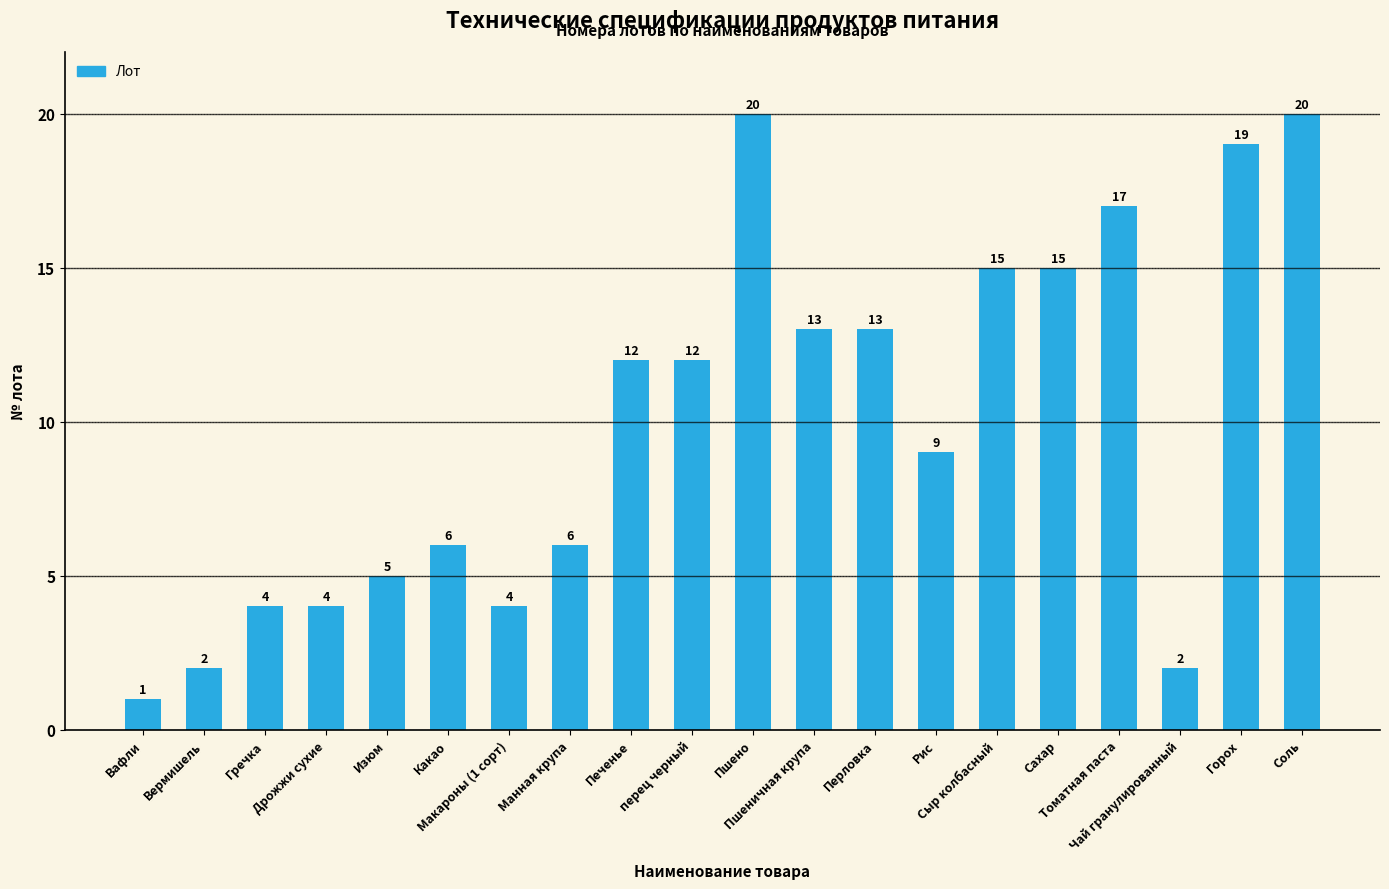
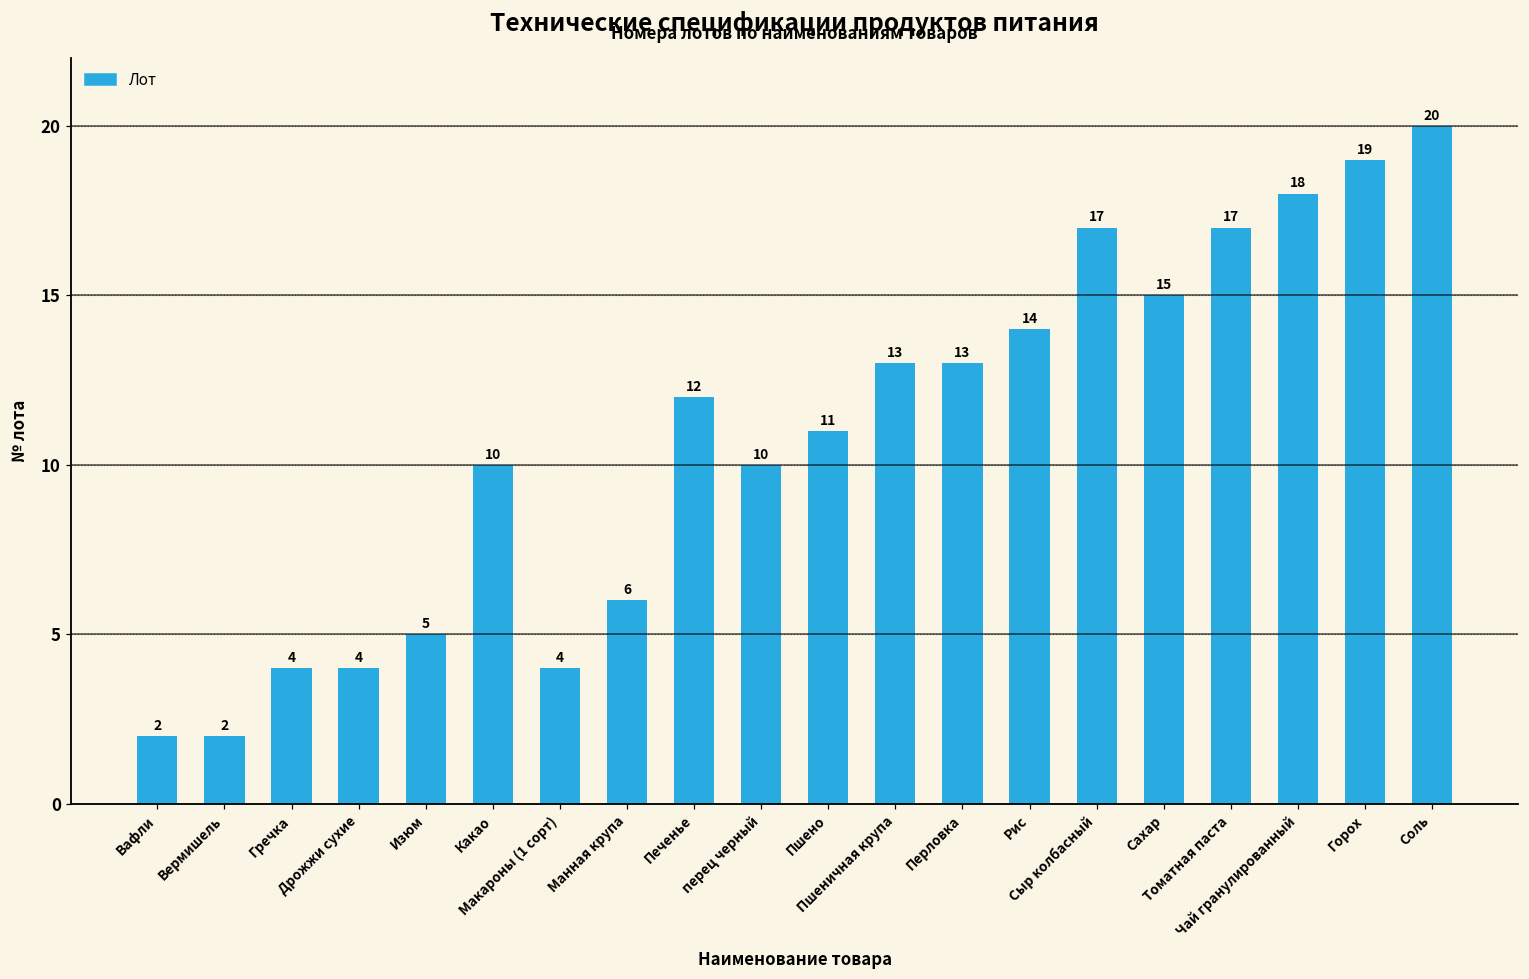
Вафли: 1 -> 2
Какао: 6 -> 10
перец черный: 12 -> 10
Пшено: 20 -> 11
Рис: 9 -> 14
Сыр колбасный: 15 -> 17
Чай гранулированный: 2 -> 18
